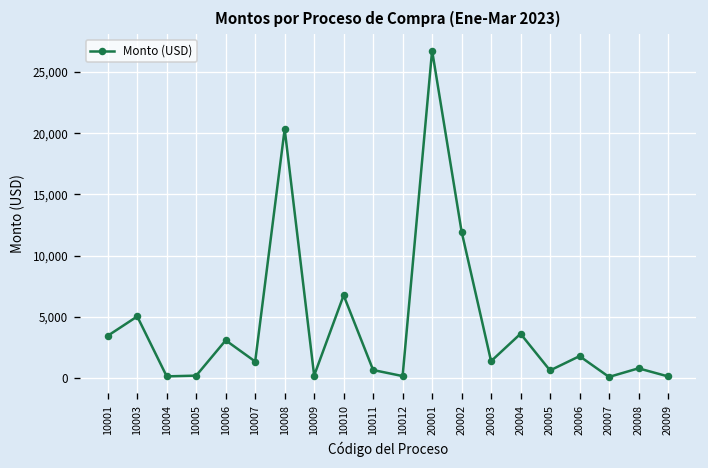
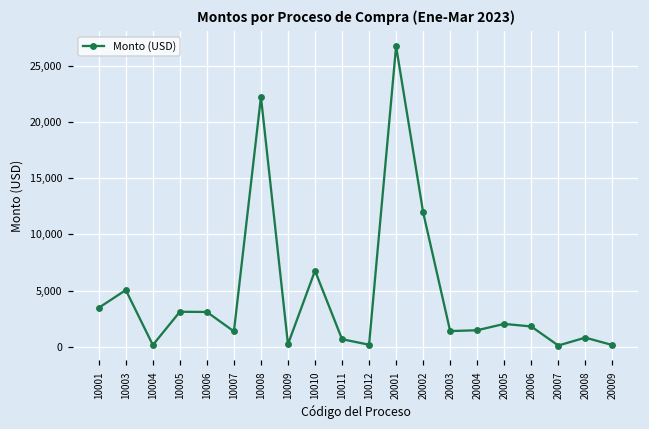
10005: 200 -> 3,100
10008: 20,300 -> 22,200
20004: 3,600 -> 1,500
20005: 600 -> 2,000
